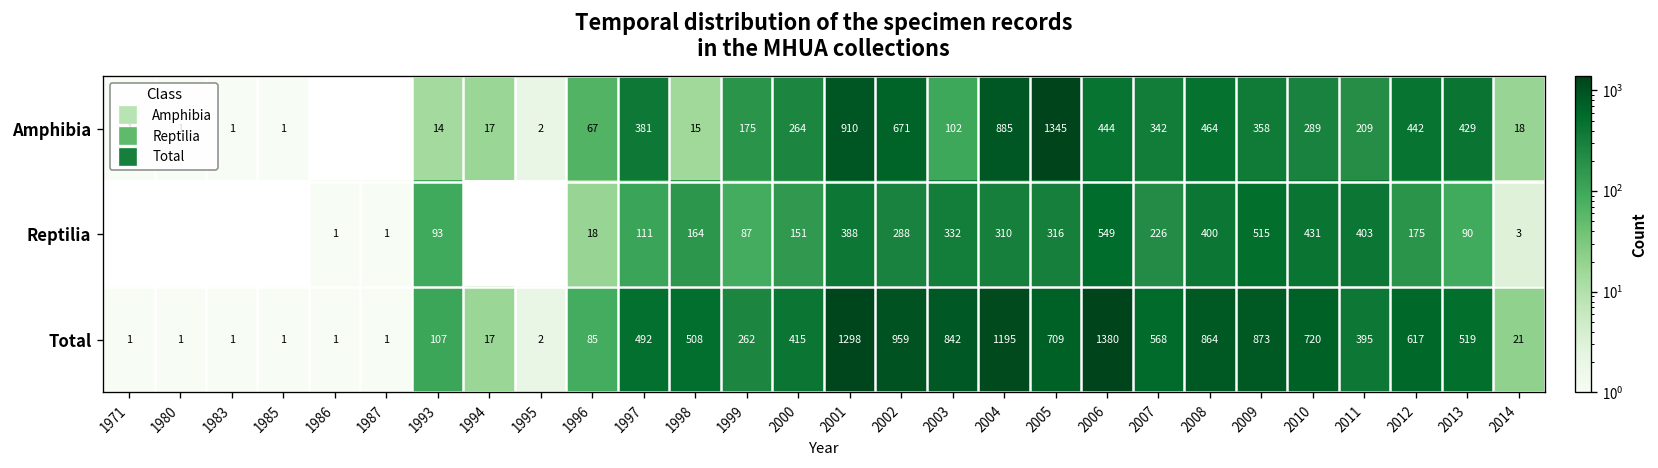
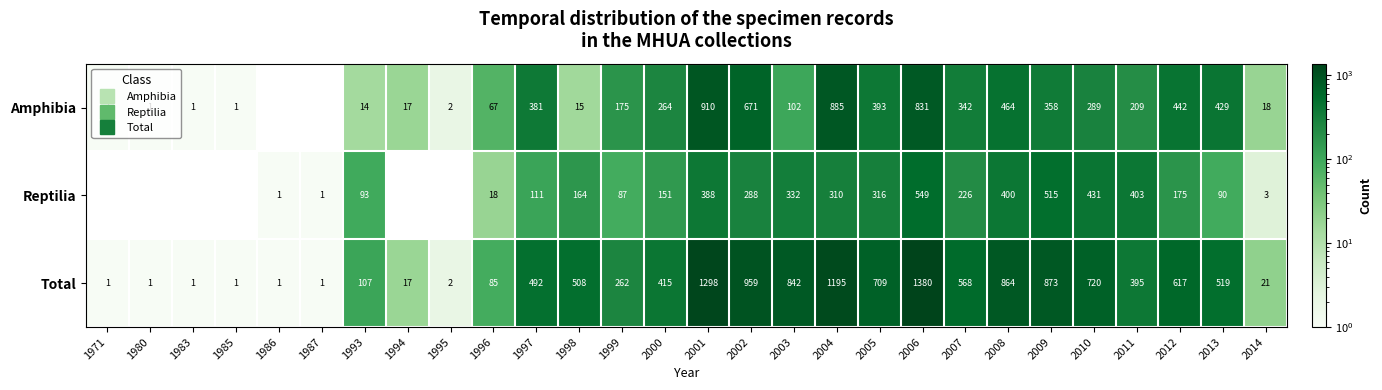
Amphibia, 2005: 1345 -> 393
Amphibia, 2006: 444 -> 831
